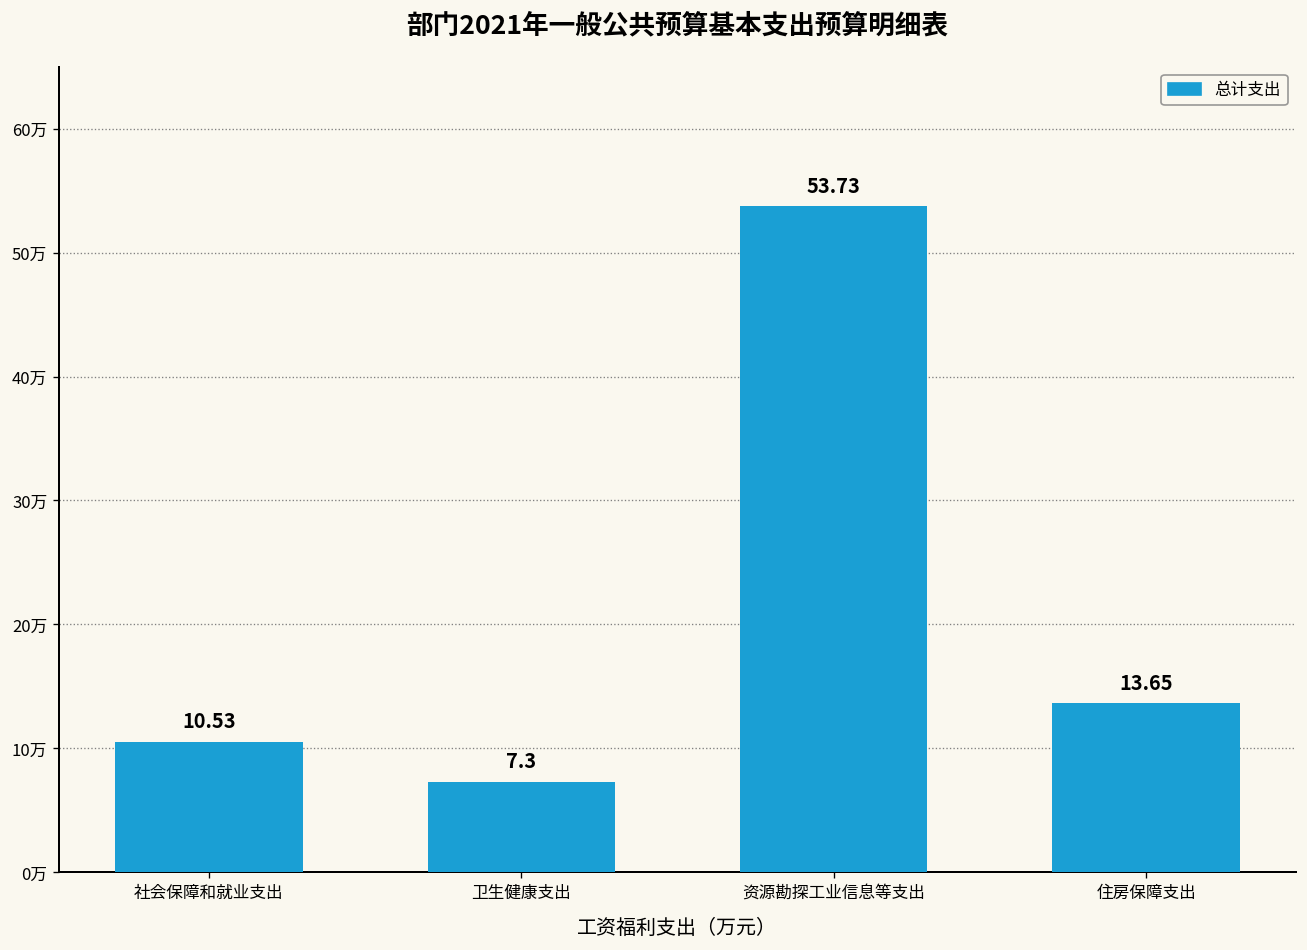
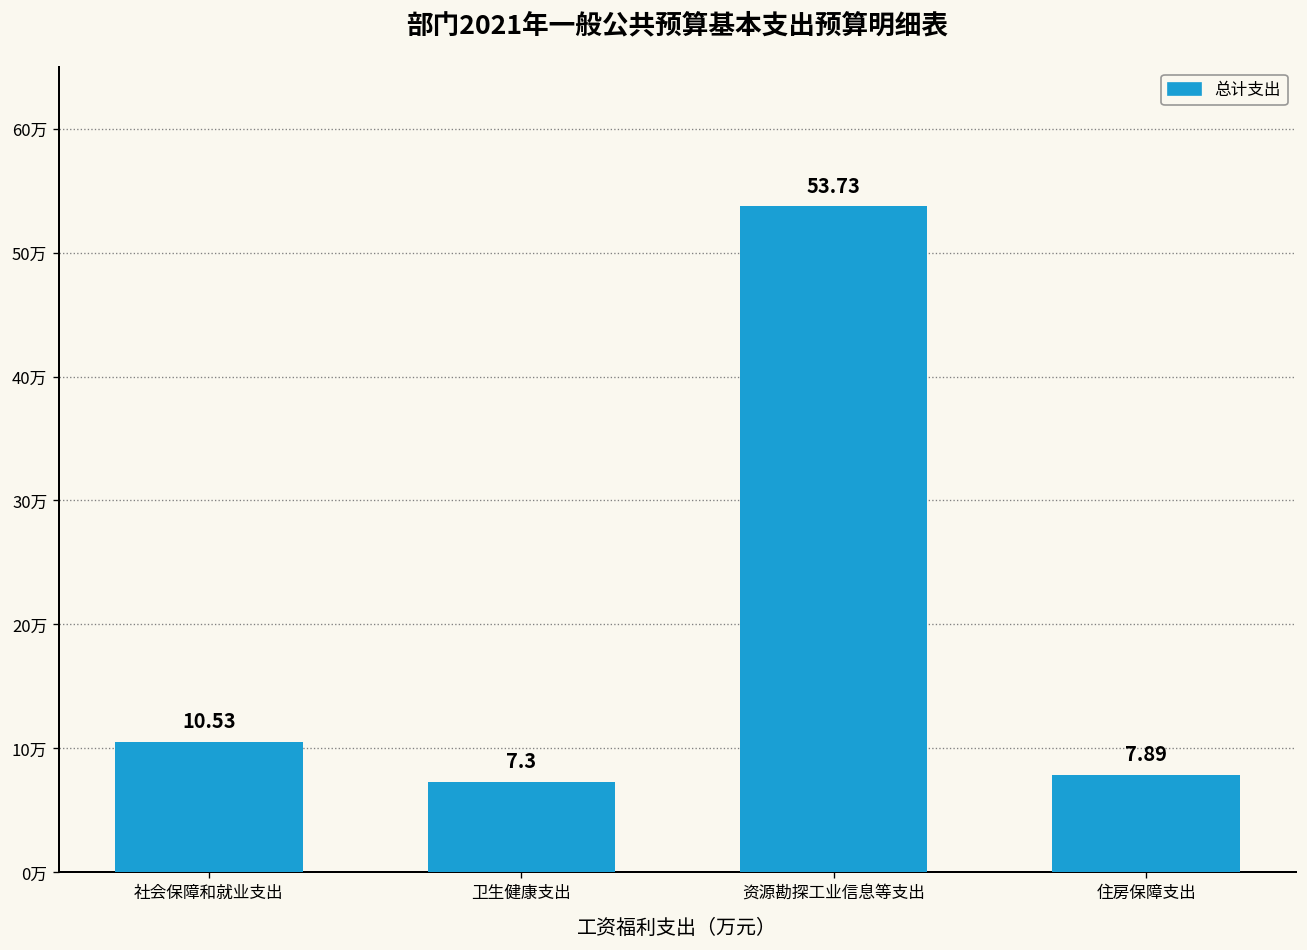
住房保障支出: 13.65 -> 7.89
